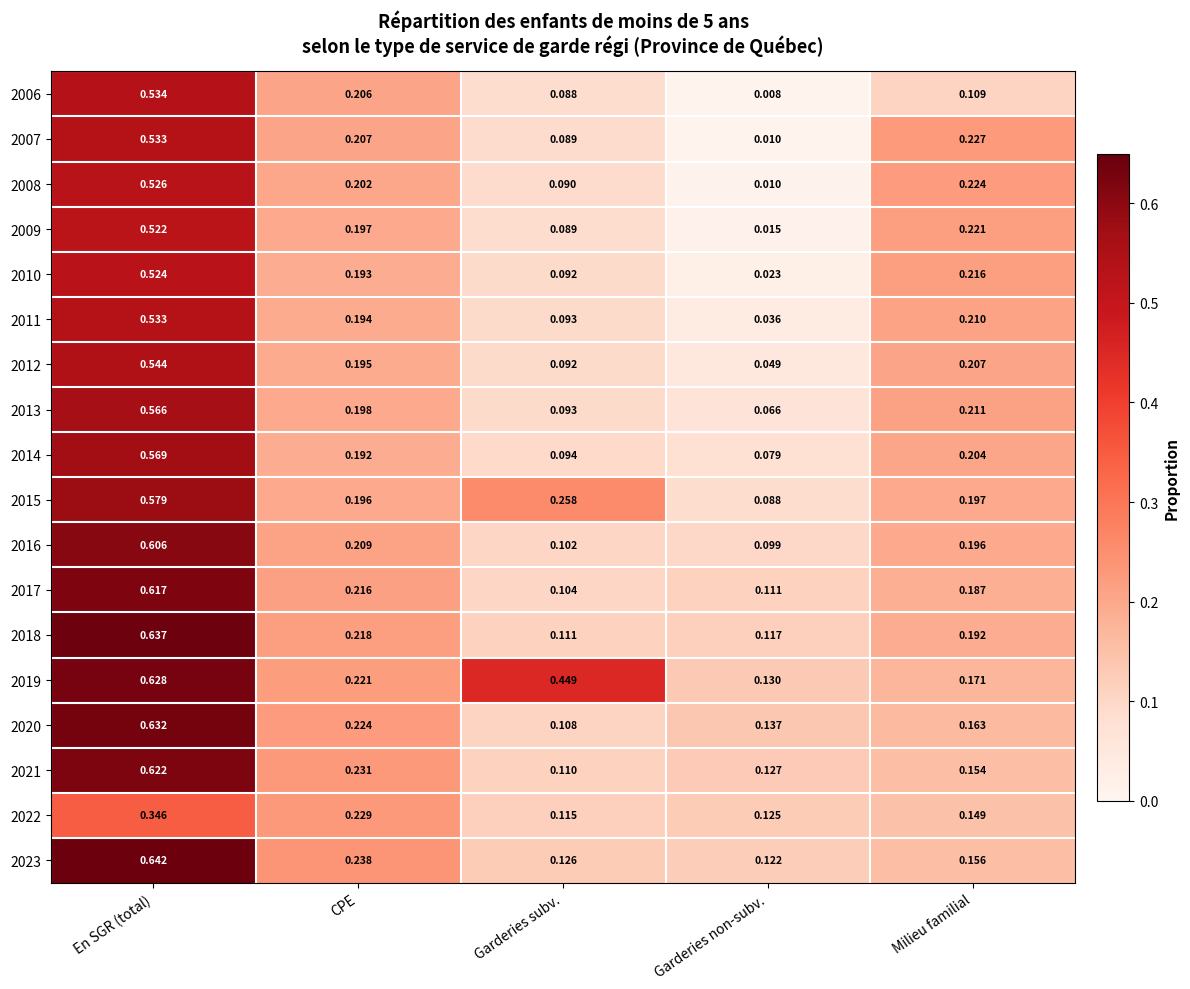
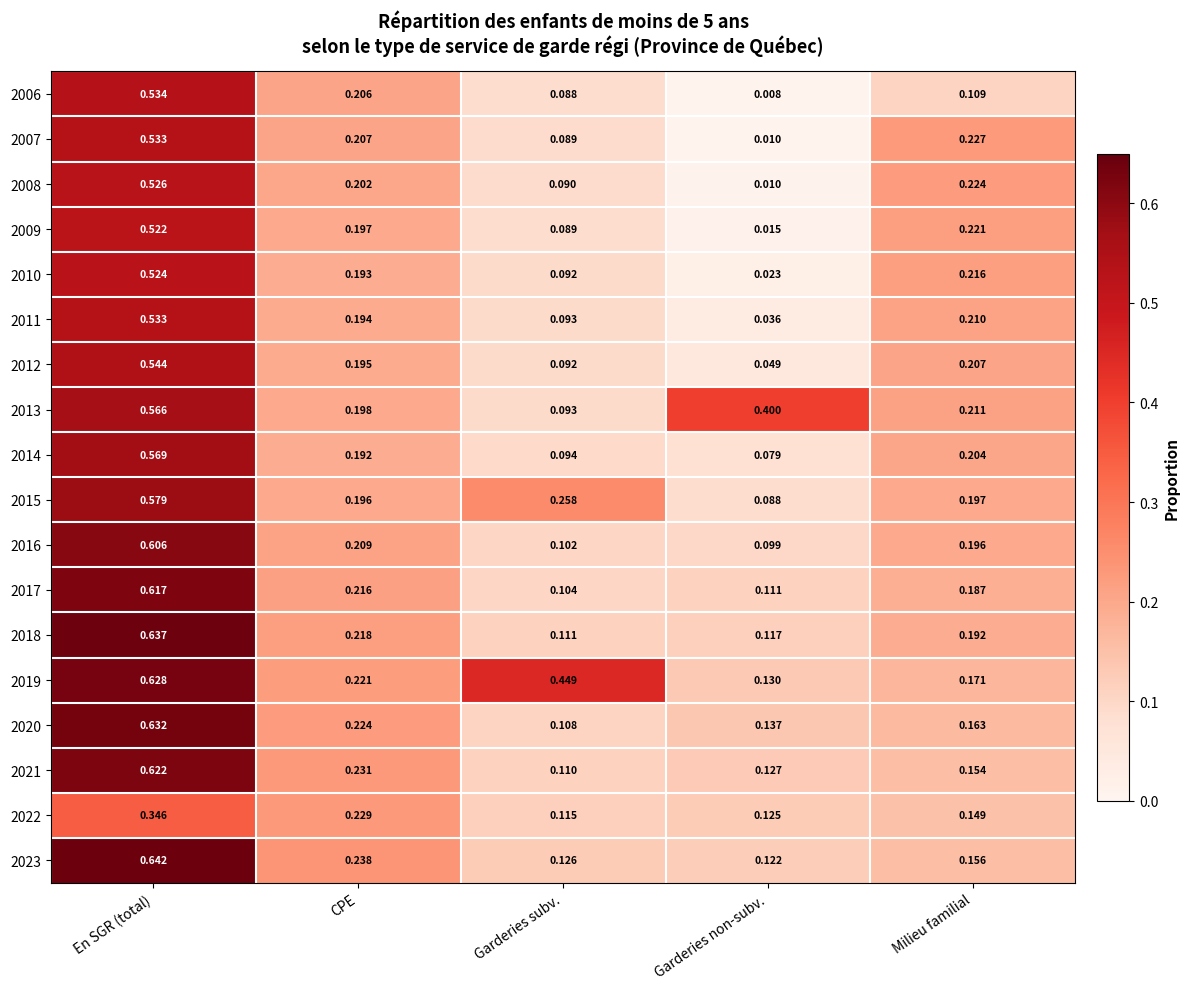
2013, Garderies non-subv.: 0.066 -> 0.400
